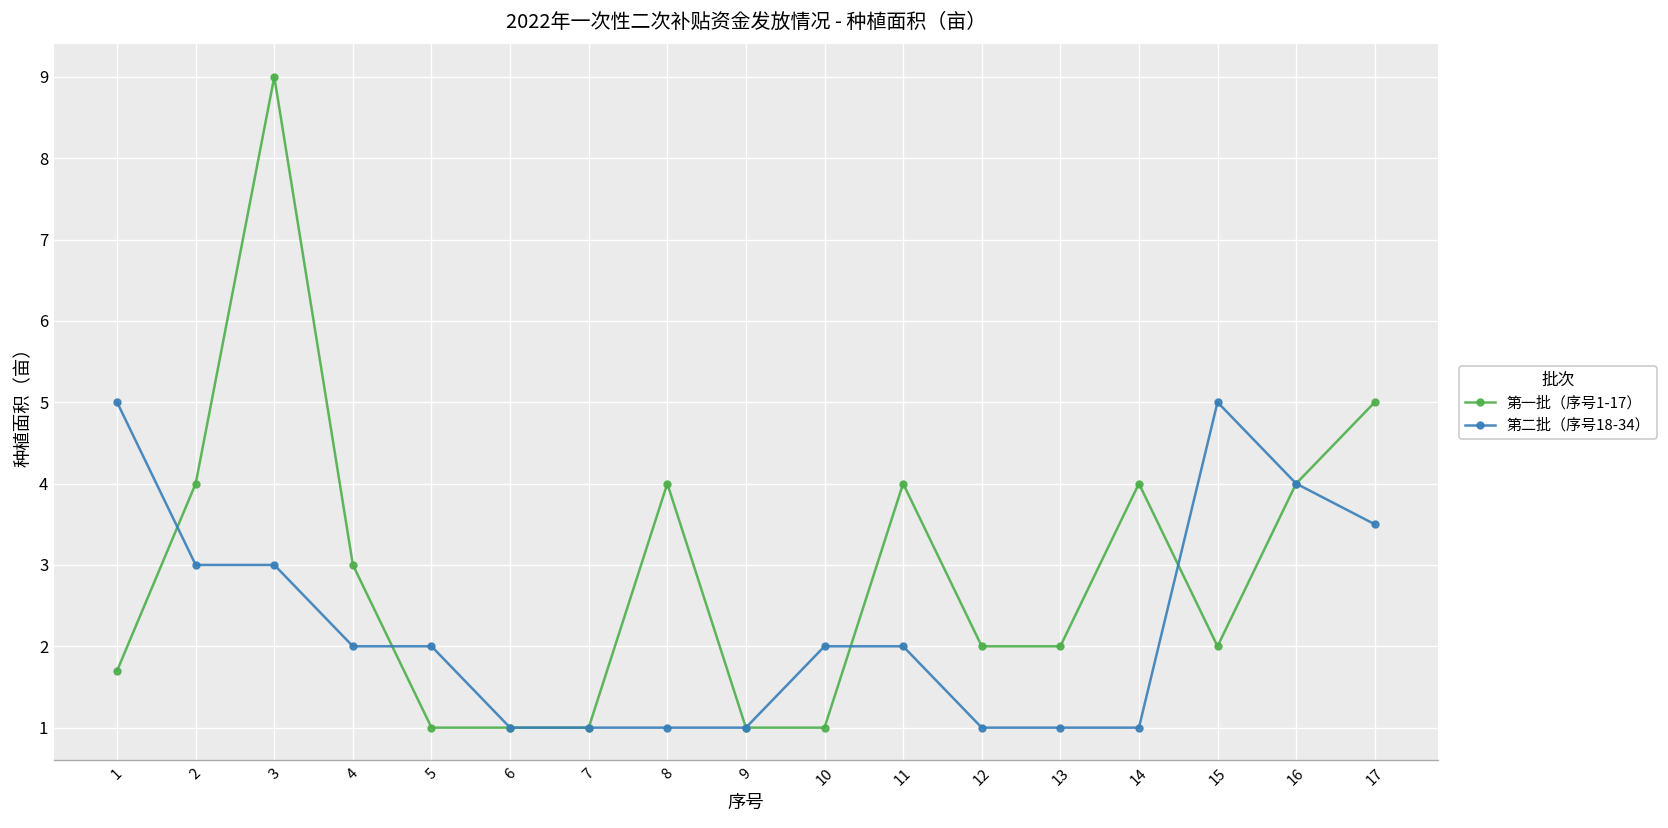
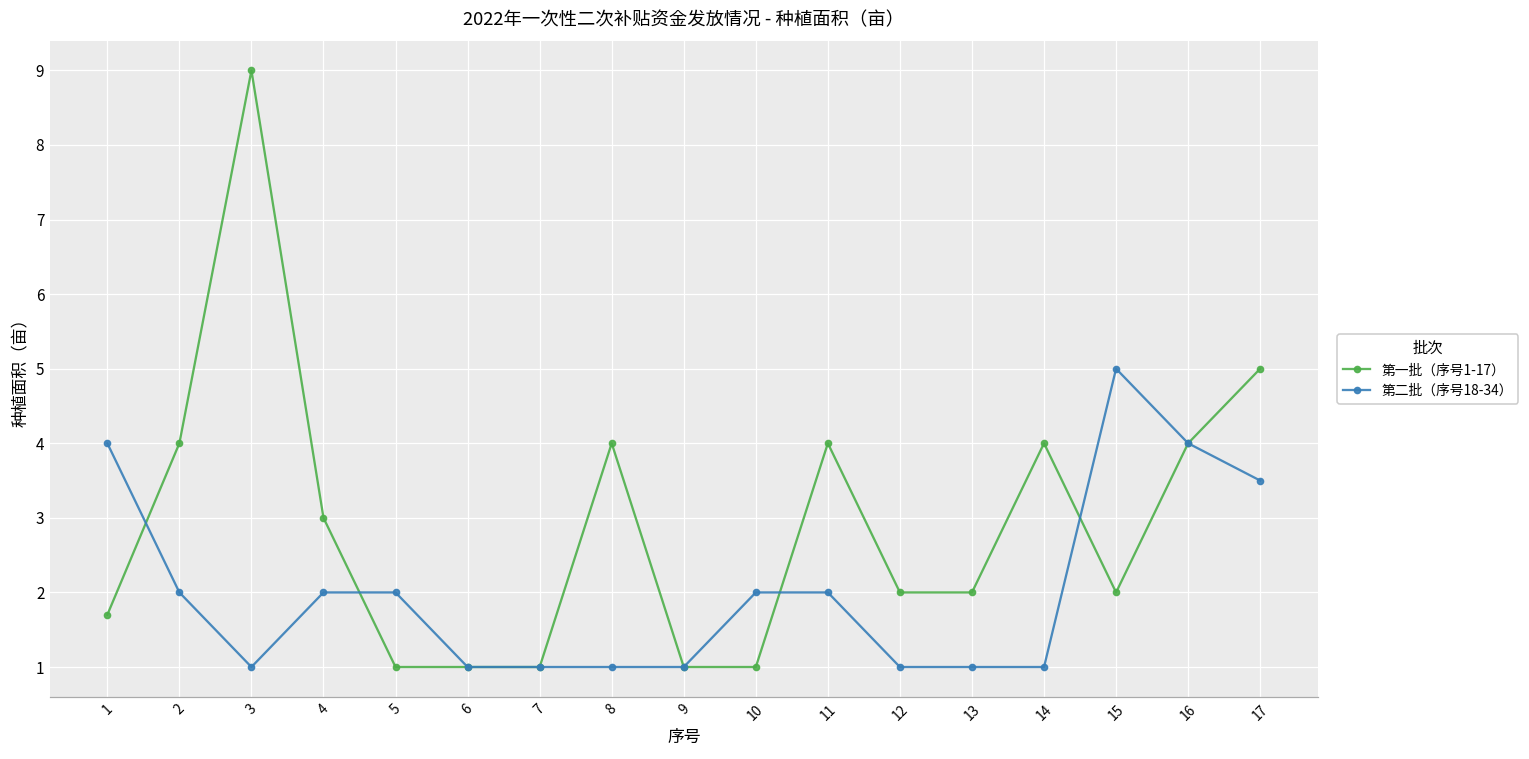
第二批（序号18-34）, 1: 5 -> 4
第二批（序号18-34）, 2: 3 -> 2
第二批（序号18-34）, 3: 3 -> 1
